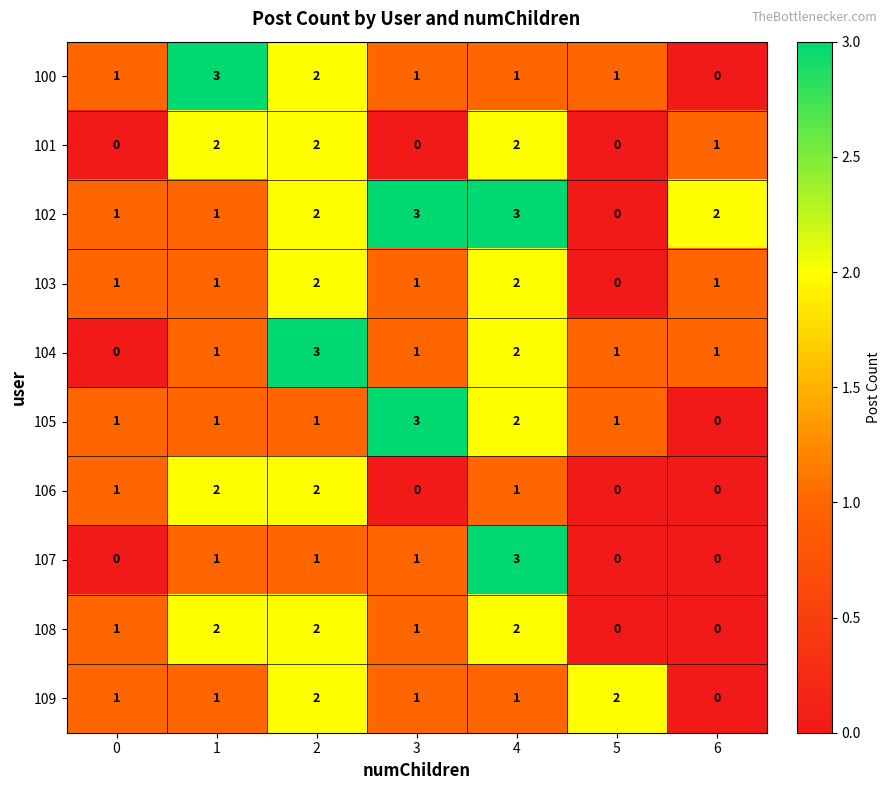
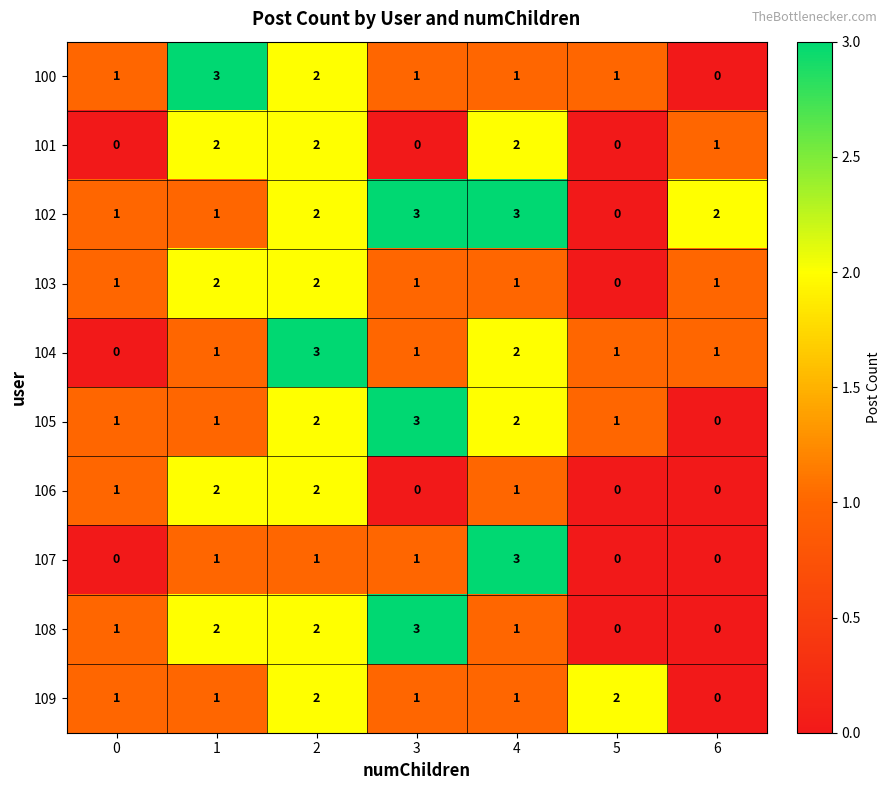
103, 1: 1 -> 2
103, 4: 2 -> 1
105, 2: 1 -> 2
108, 3: 1 -> 3
108, 4: 2 -> 1
